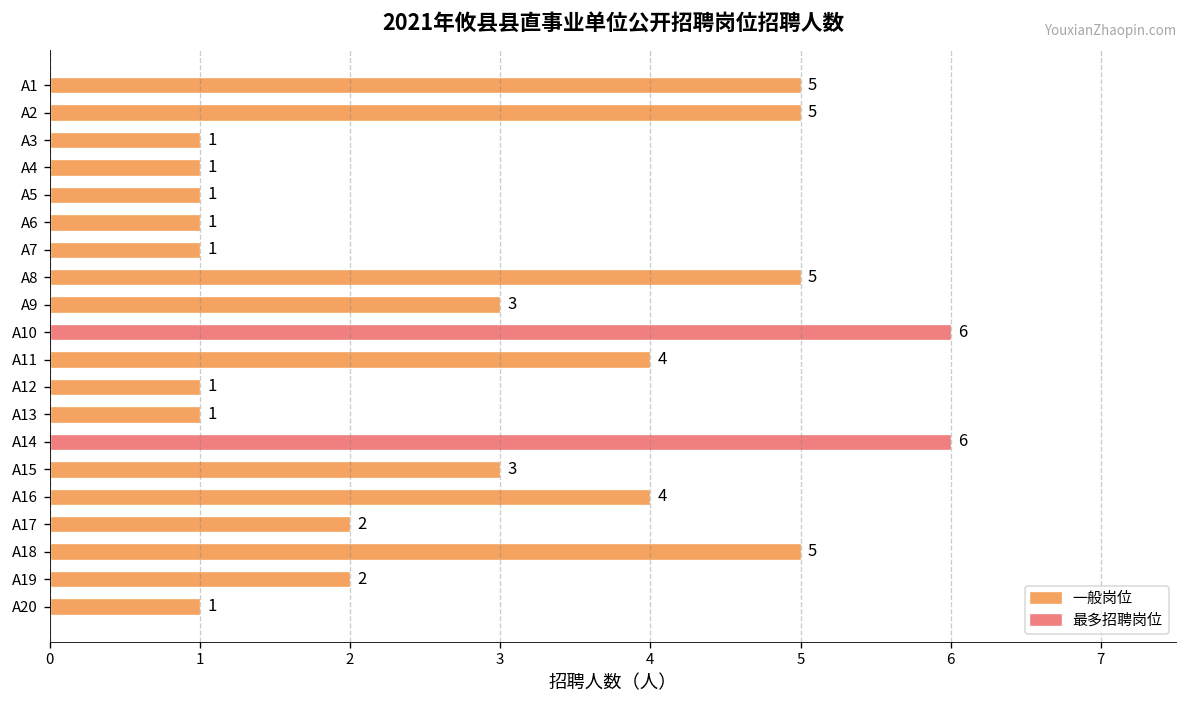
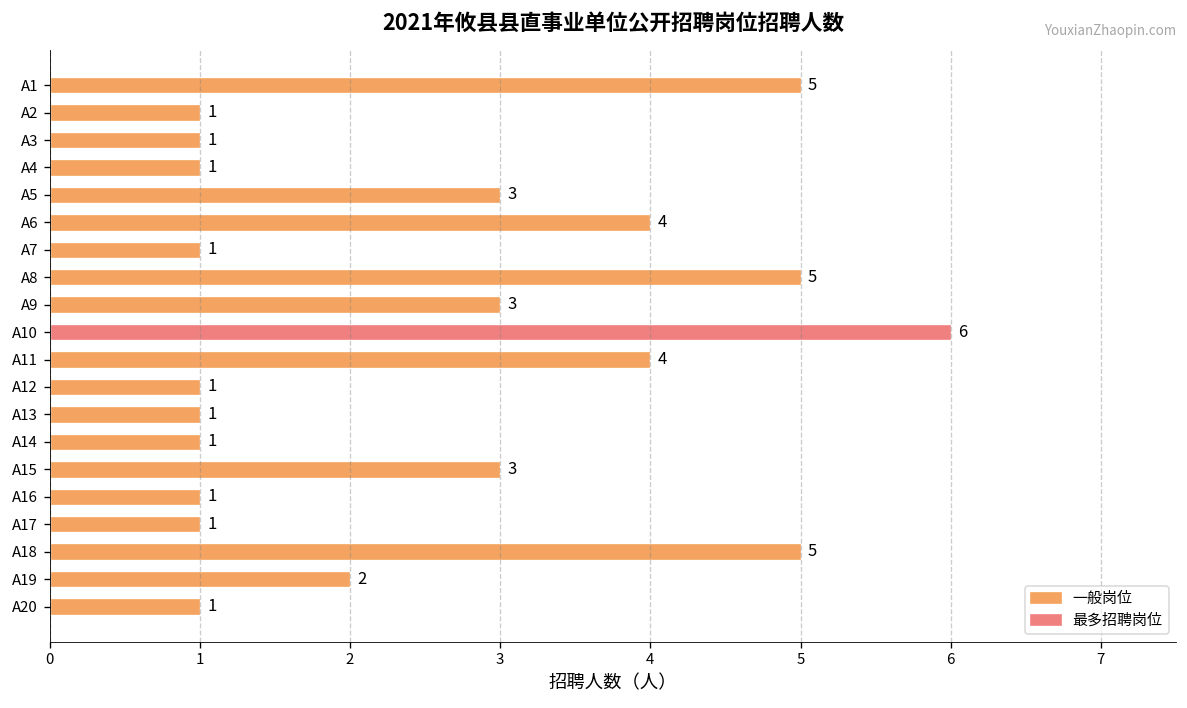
A2: 5 -> 1
A5: 1 -> 3
A6: 1 -> 4
A14: 6 -> 1
A16: 4 -> 1
A17: 2 -> 1
